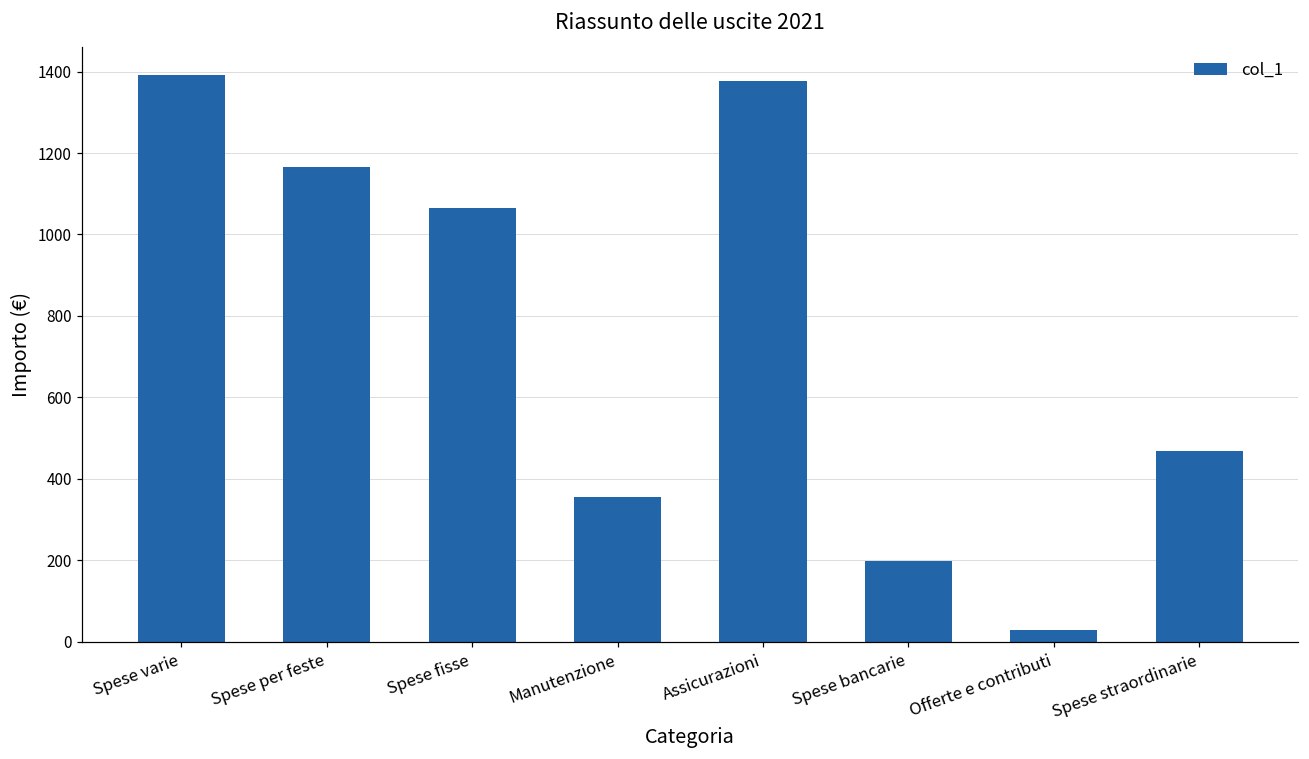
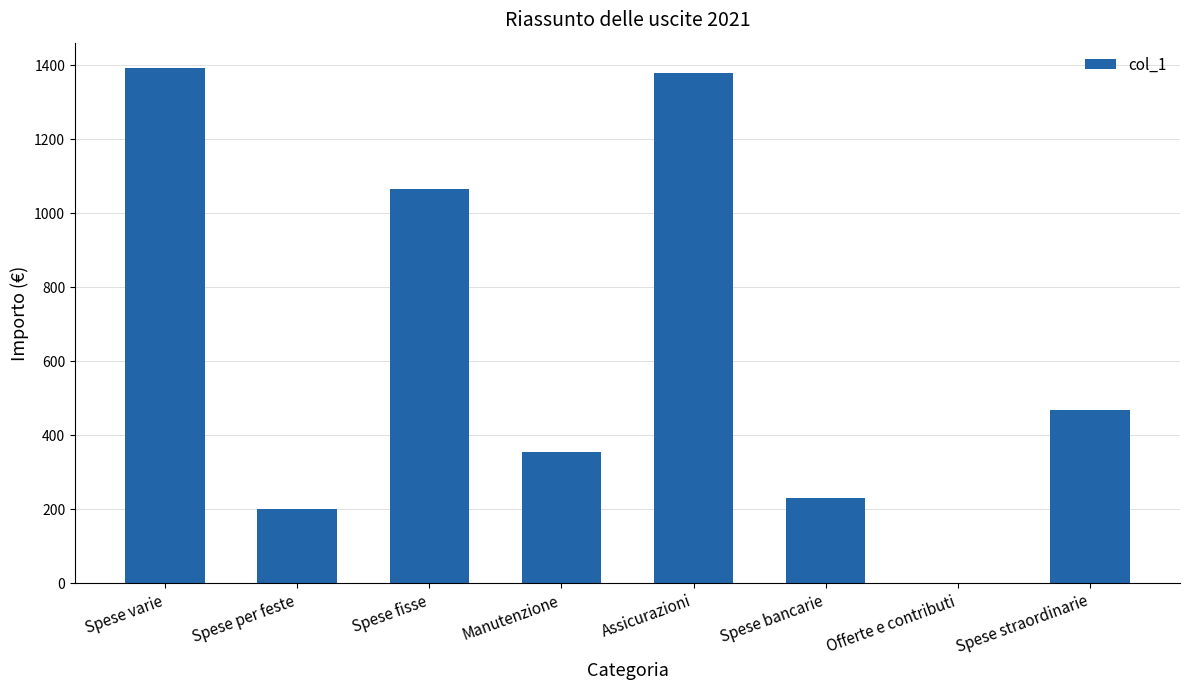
Spese per feste: 1170 -> 200
Spese bancarie: 200 -> 230
Offerte e contributi: 30 -> 0
